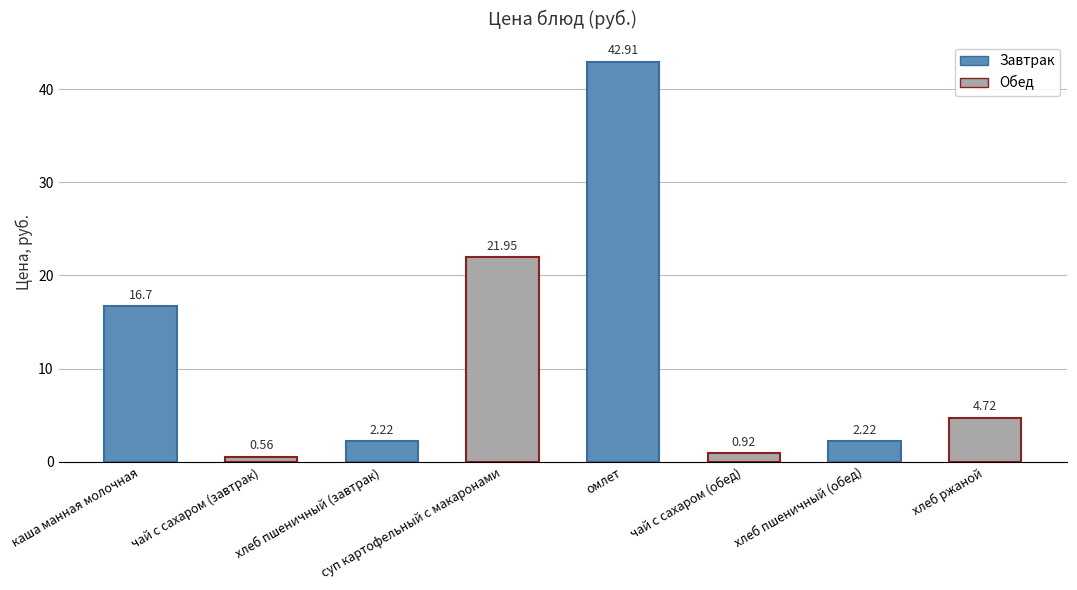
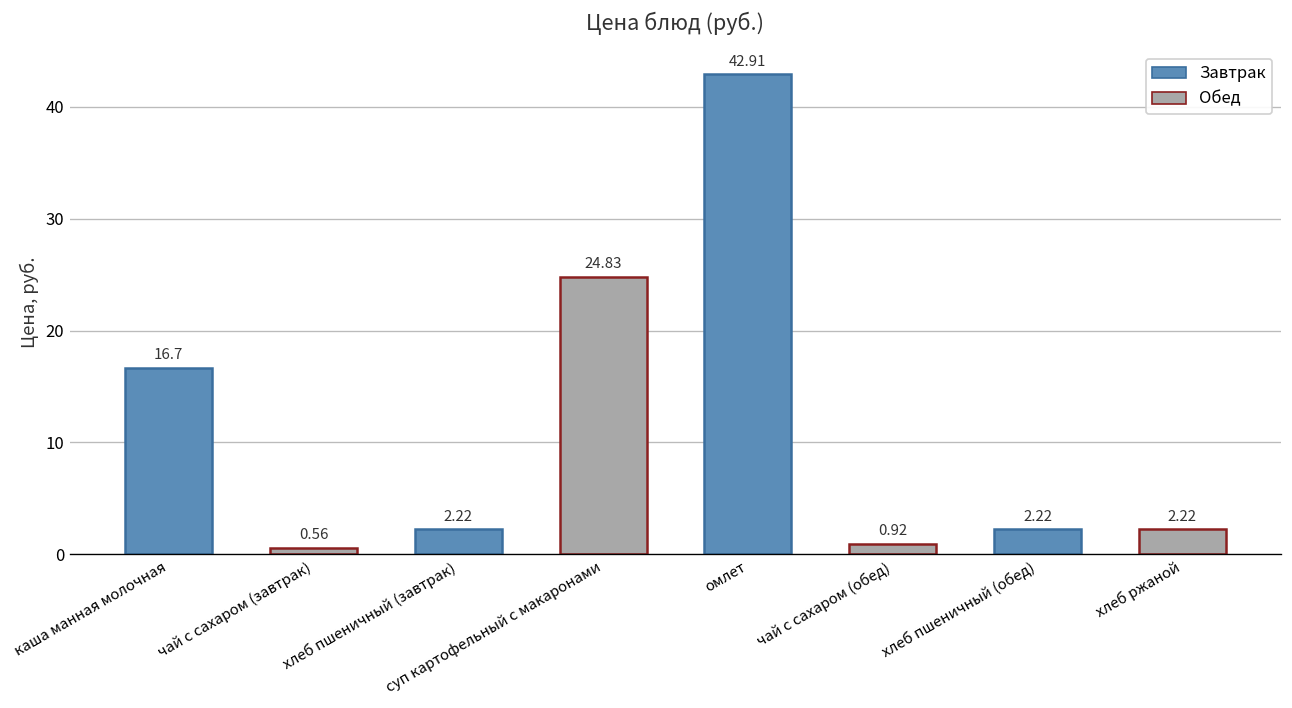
суп картофельный с макаронами: 21.95 -> 24.83
хлеб ржаной: 4.72 -> 2.22
